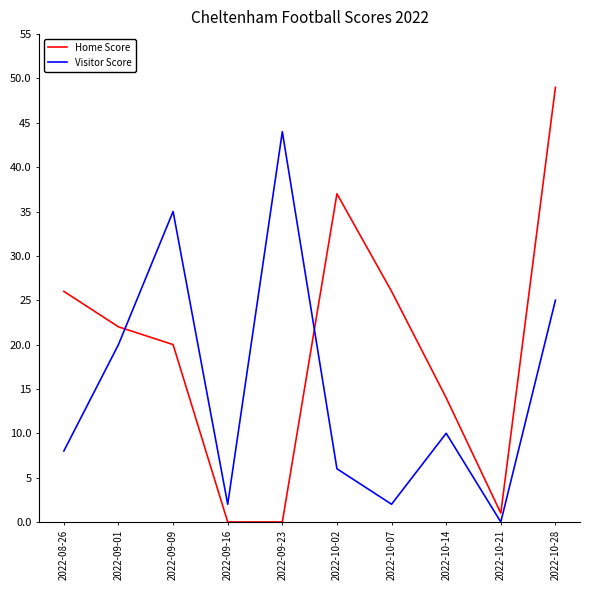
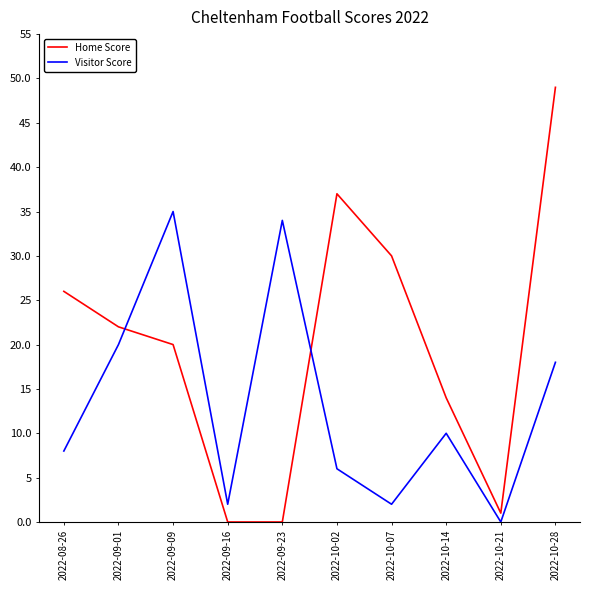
Visitor Score, 2022-09-23: 44 -> 34
Home Score, 2022-10-07: 26 -> 30
Visitor Score, 2022-10-28: 25 -> 18
